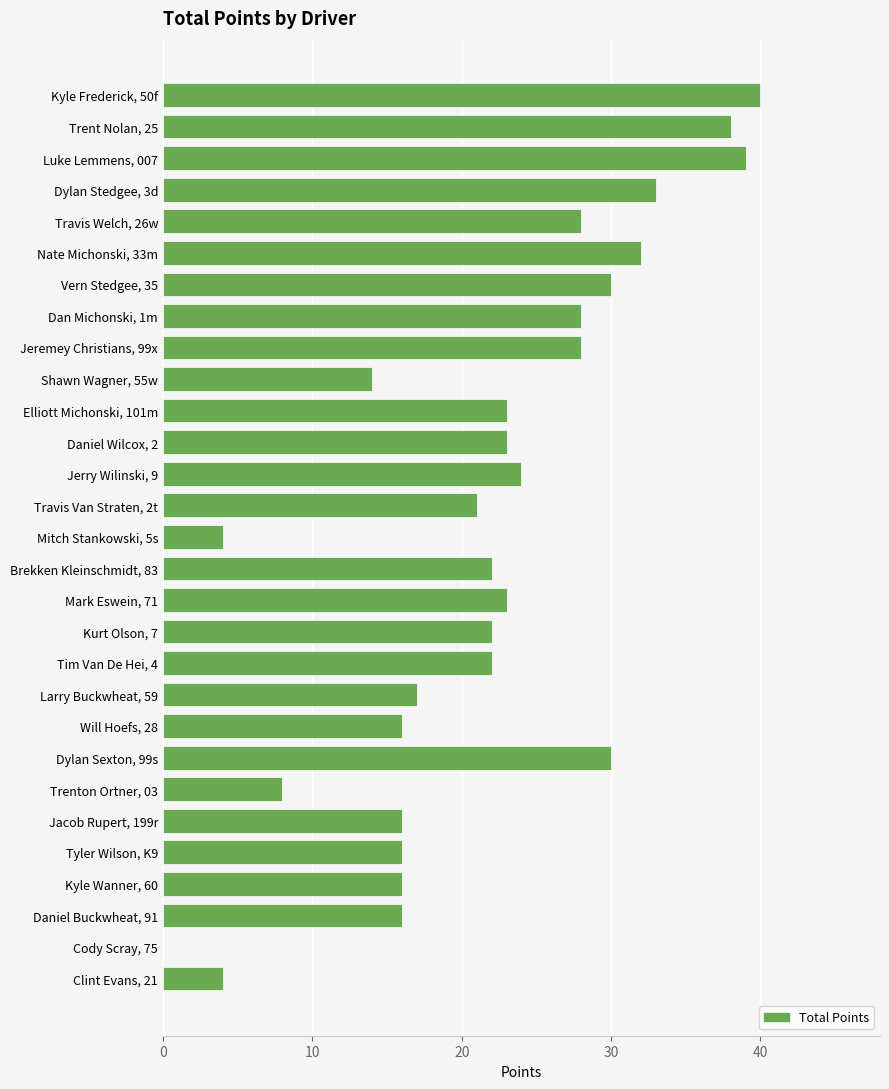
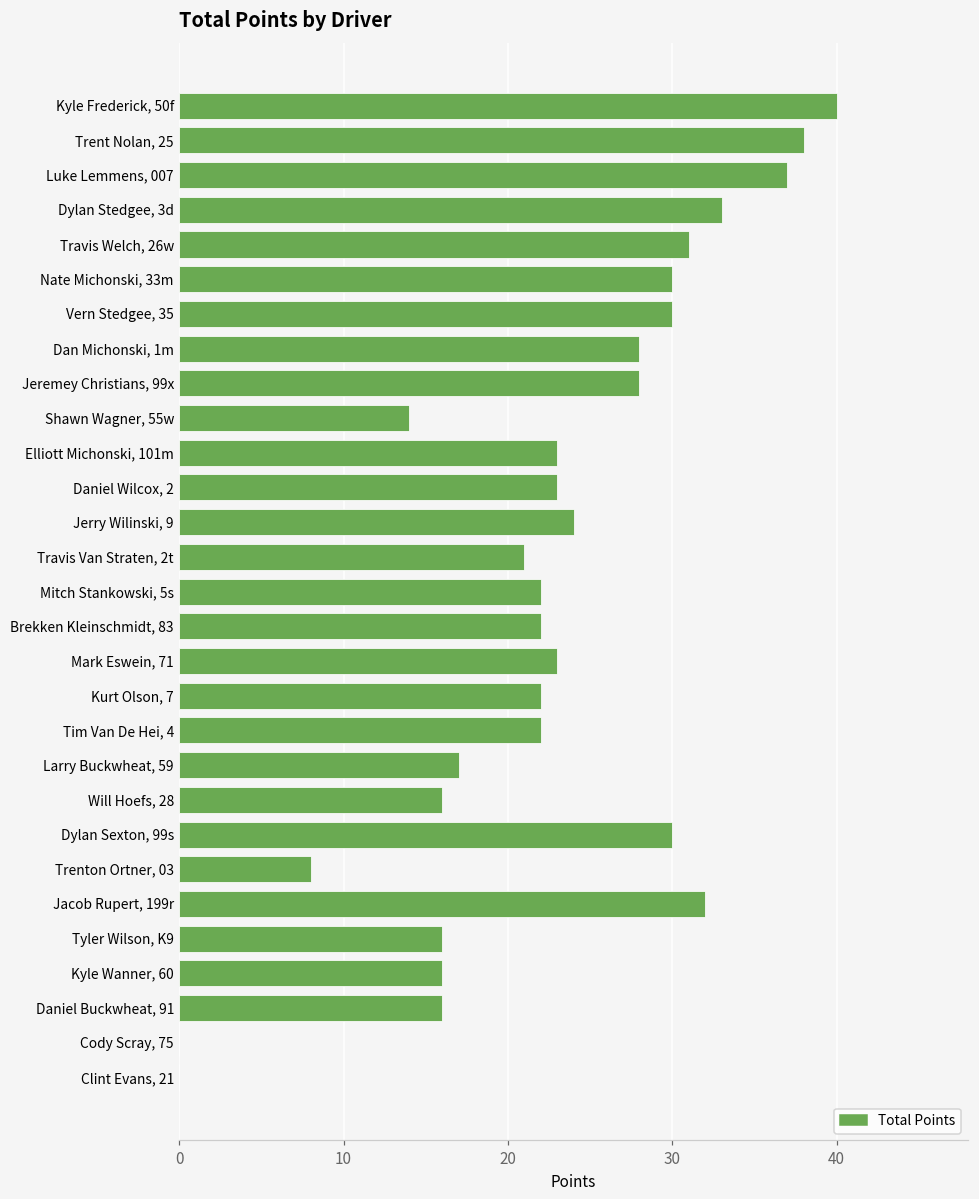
Luke Lemmens, 007: 39 -> 37
Travis Welch, 26w: 28 -> 31
Nate Michonski, 33m: 32 -> 30
Mitch Stankowski, 5s: 4 -> 22
Jacob Rupert, 199r: 16 -> 32
Clint Evans, 21: 4 -> 0
